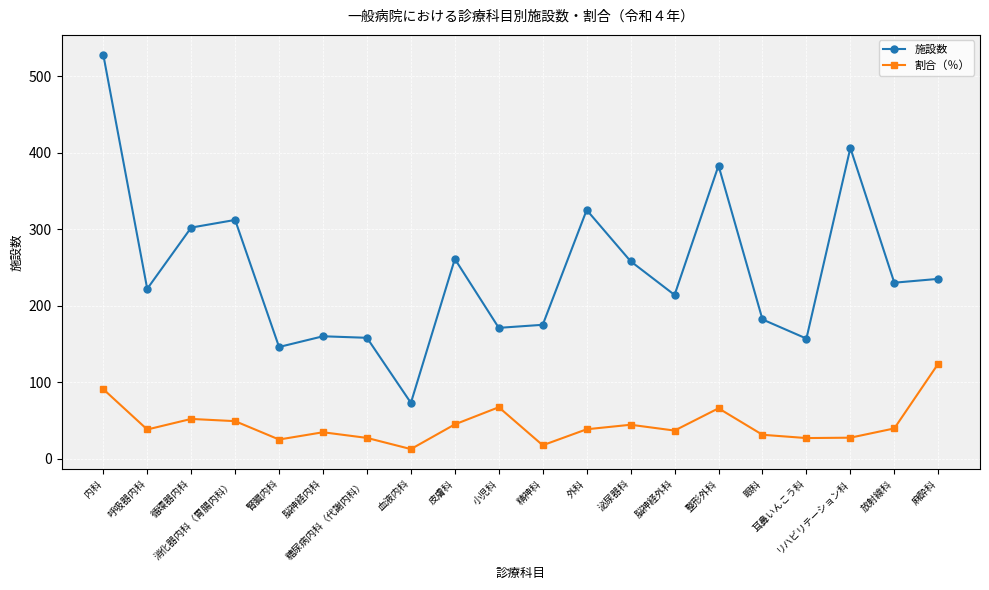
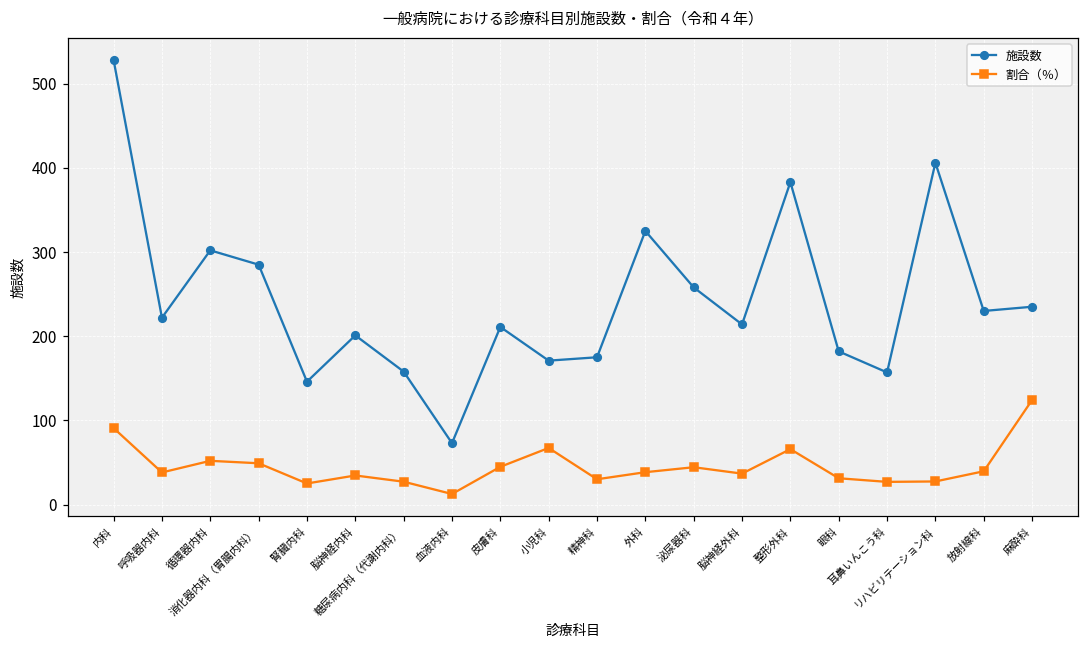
施設数, 消化器内科（胃腸内科）: 310 -> 290
施設数, 脳神経内科: 160 -> 200
施設数, 皮膚科: 260 -> 210
割合（％）, 精神科: 20 -> 30
